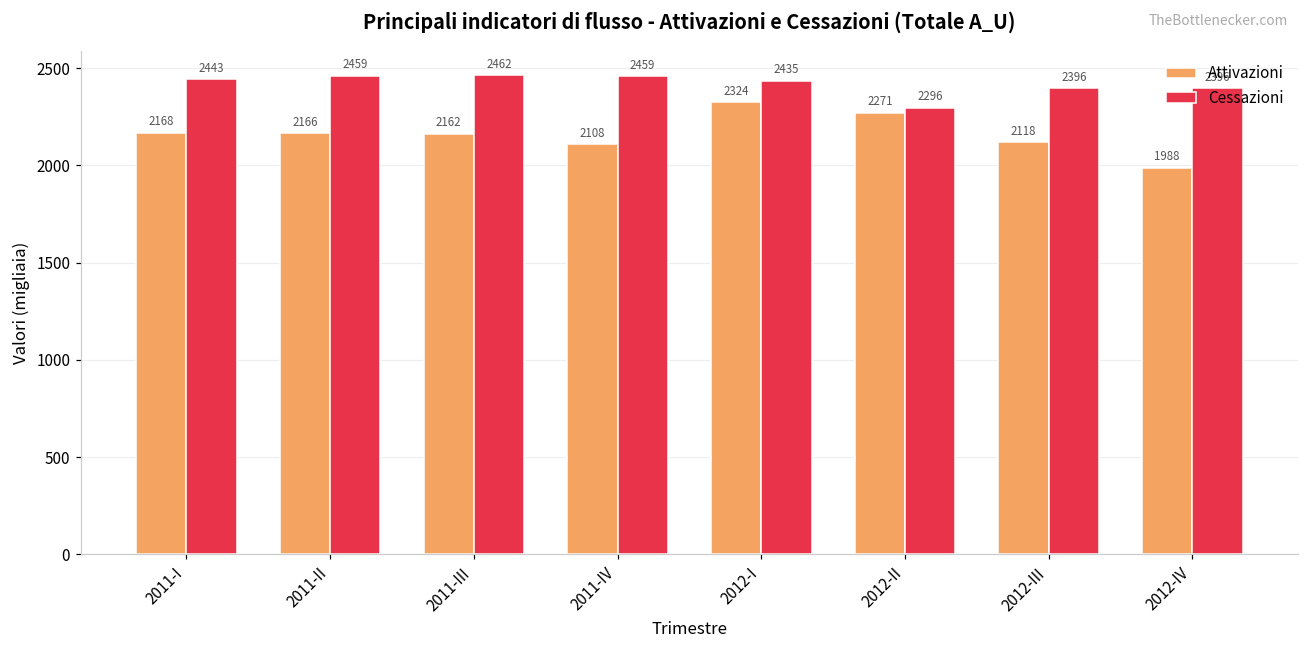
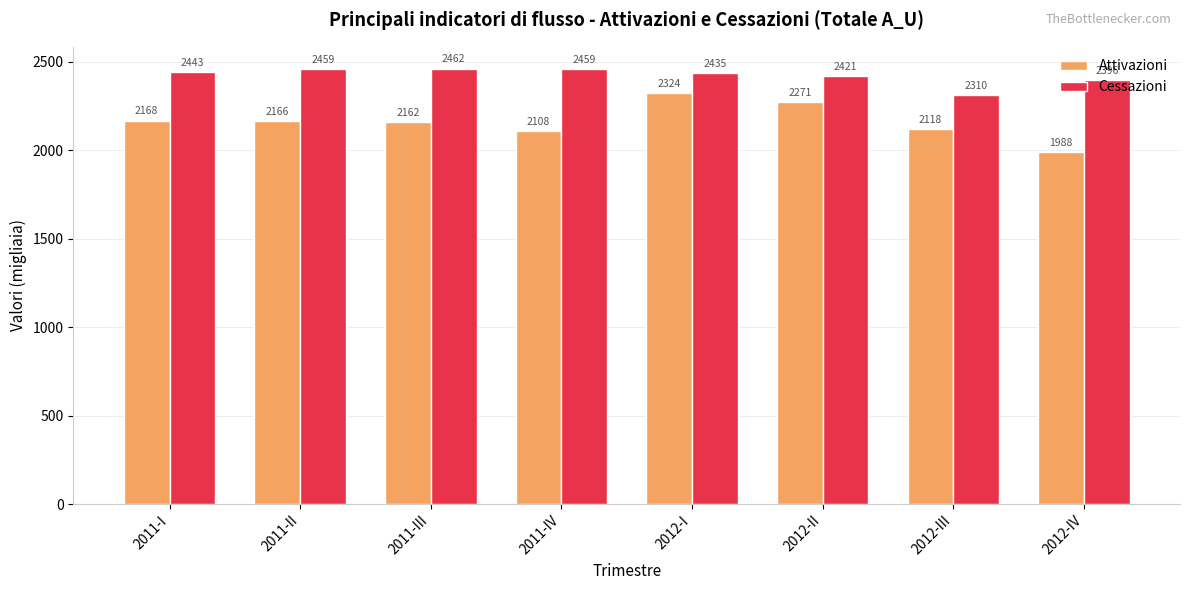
Cessazioni, 2012-II: 2296 -> 2421
Cessazioni, 2012-III: 2396 -> 2310
